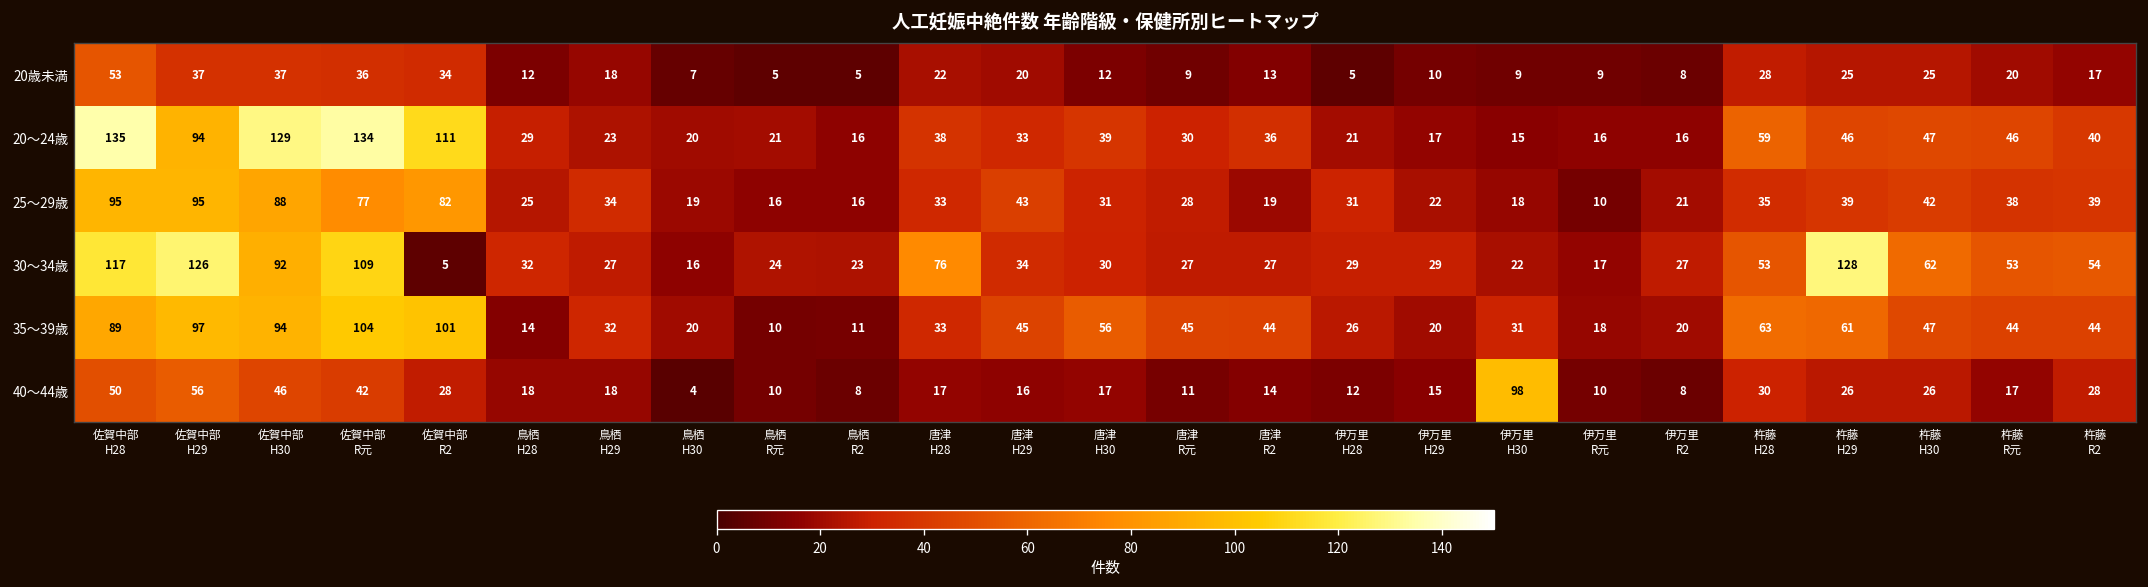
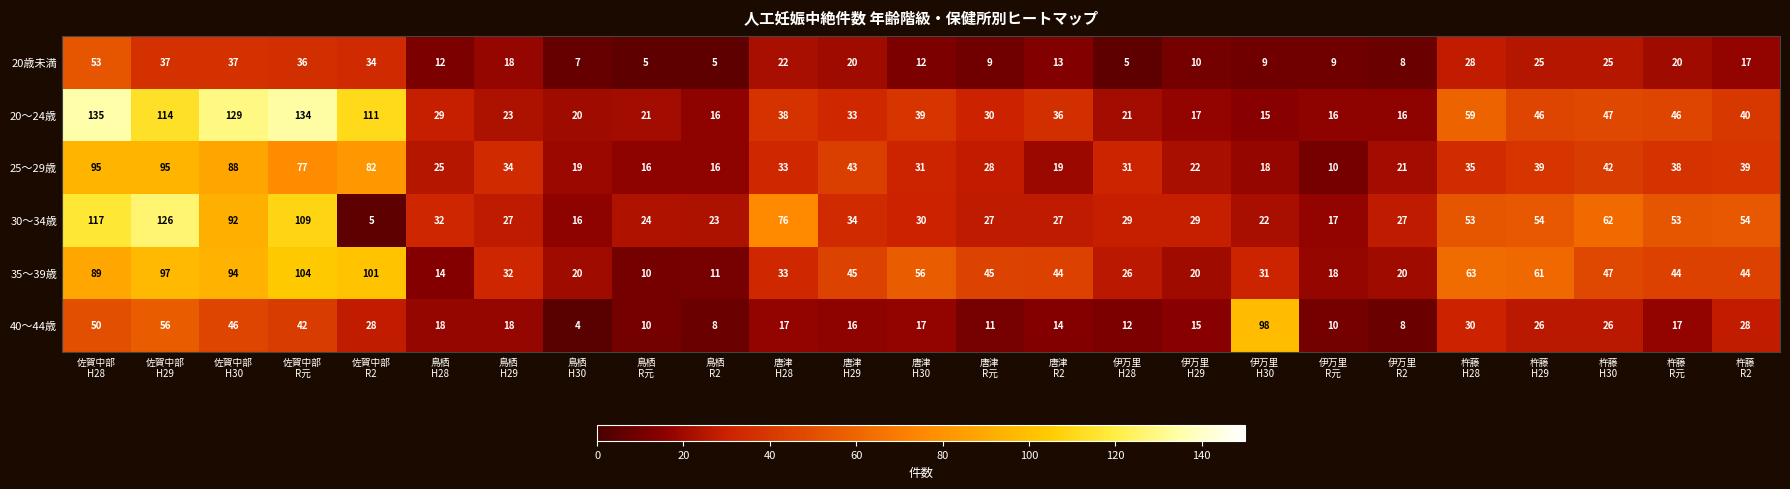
20～24歳, 佐賀中部 H29: 94 -> 114
30～34歳, 杵藤 H29: 128 -> 54
